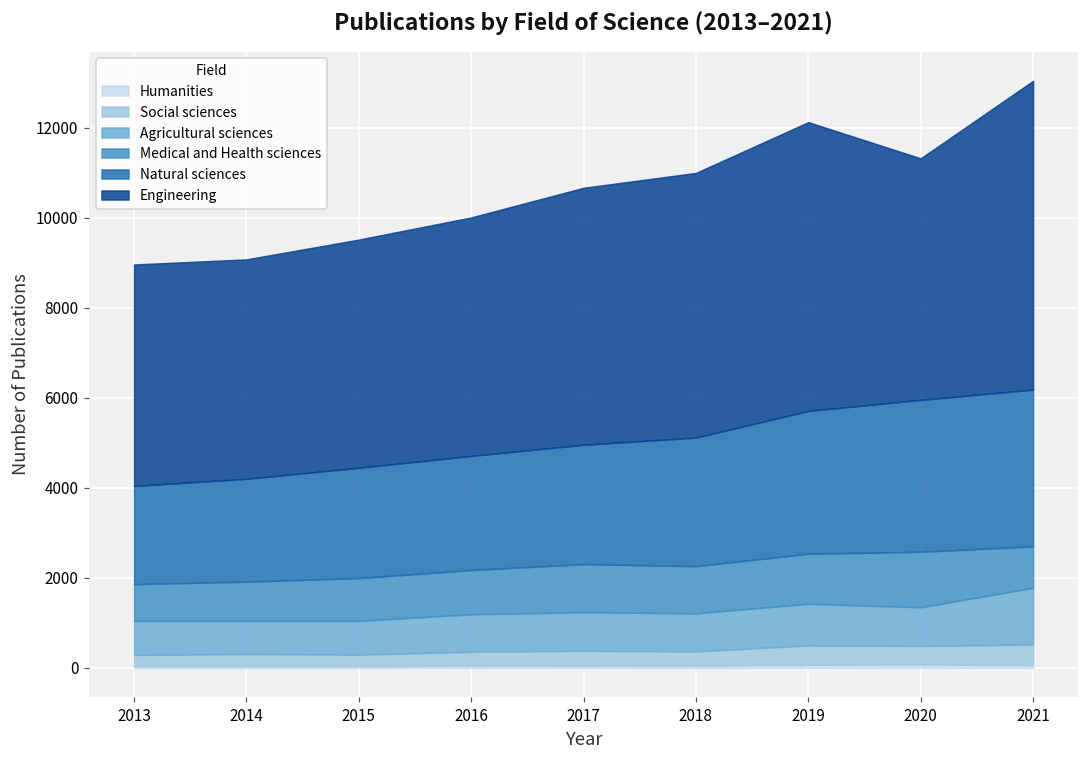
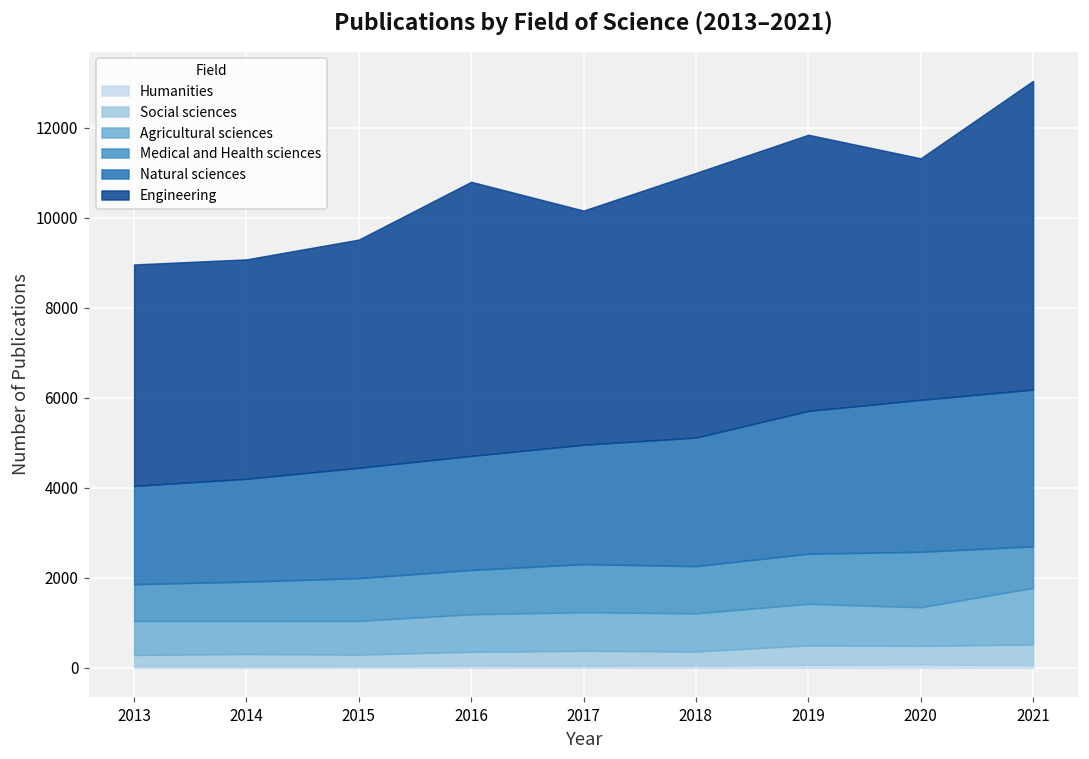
Engineering, 2016: 5300 -> 6100
Engineering, 2017: 5700 -> 5200
Engineering, 2019: 6400 -> 6100
